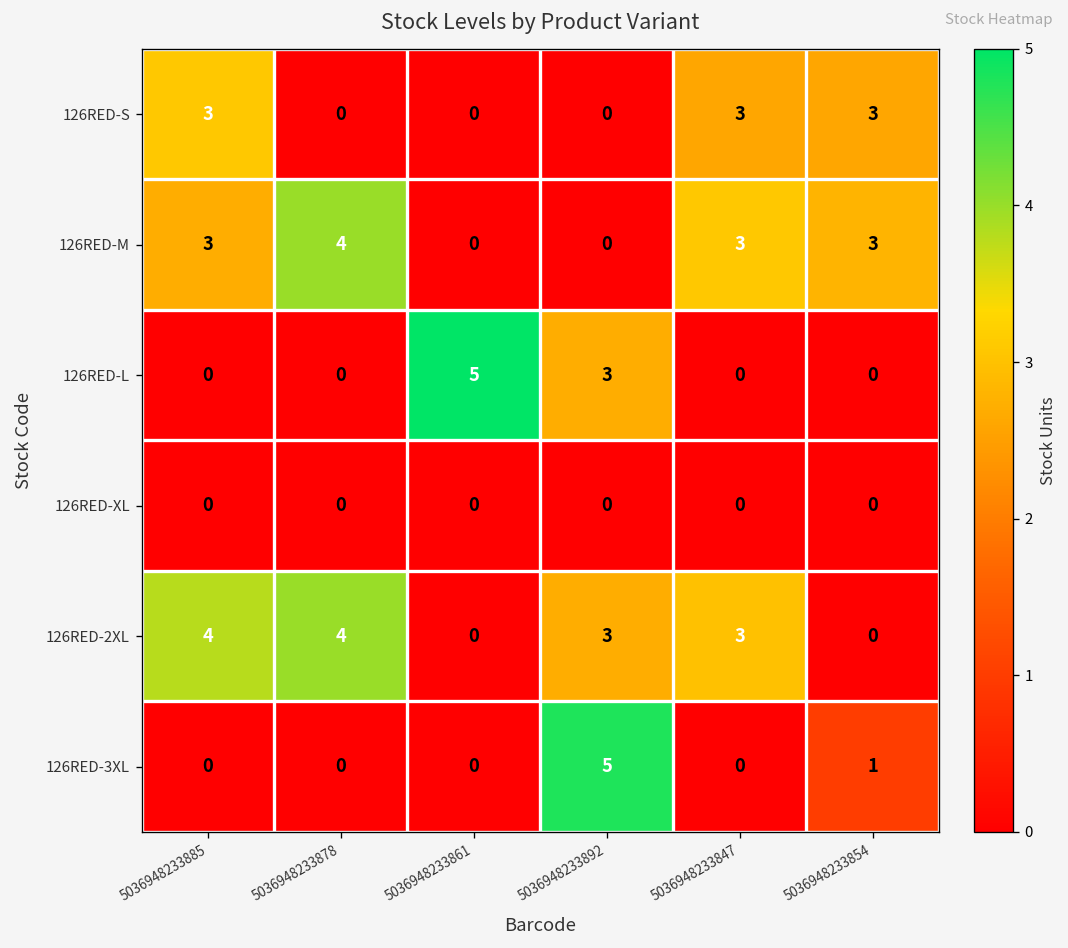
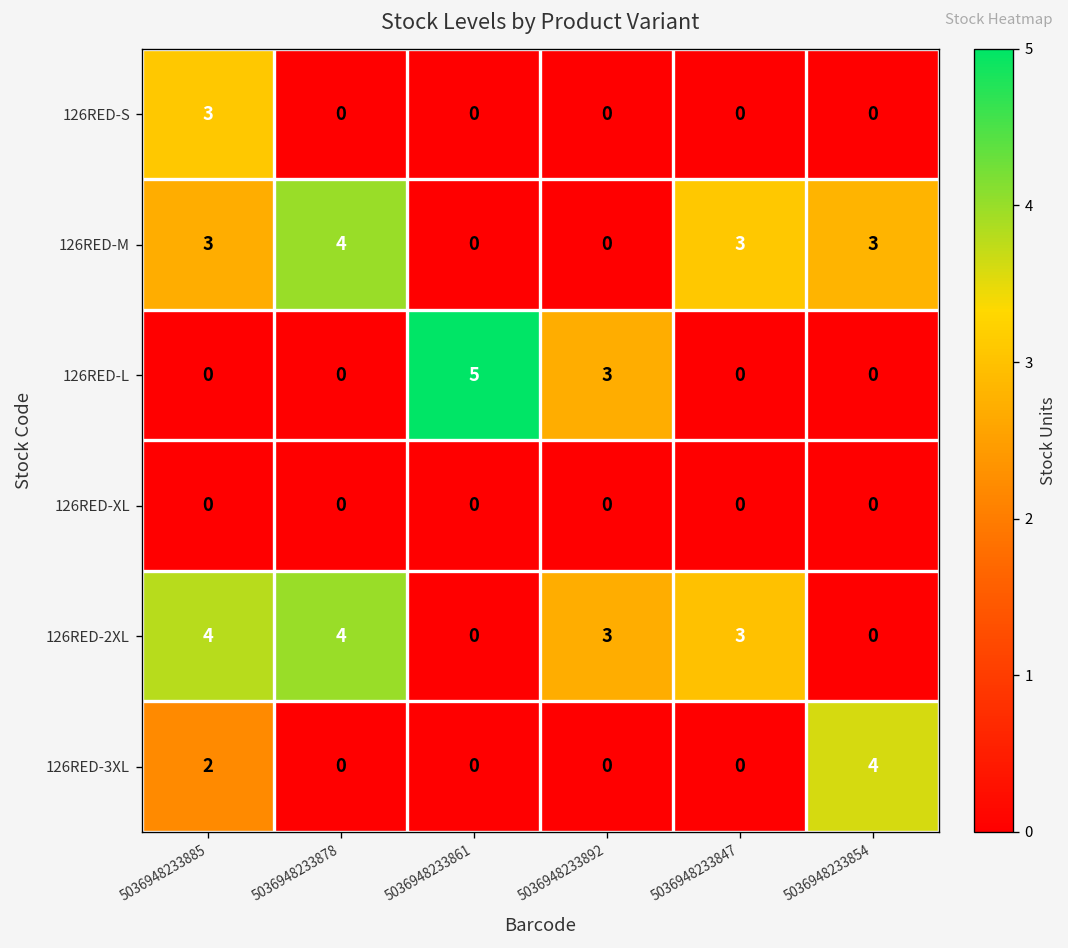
126RED-S, 5036948233847: 3 -> 0
126RED-S, 5036948233854: 3 -> 0
126RED-3XL, 5036948233885: 0 -> 2
126RED-3XL, 5036948233892: 5 -> 0
126RED-3XL, 5036948233854: 1 -> 4
